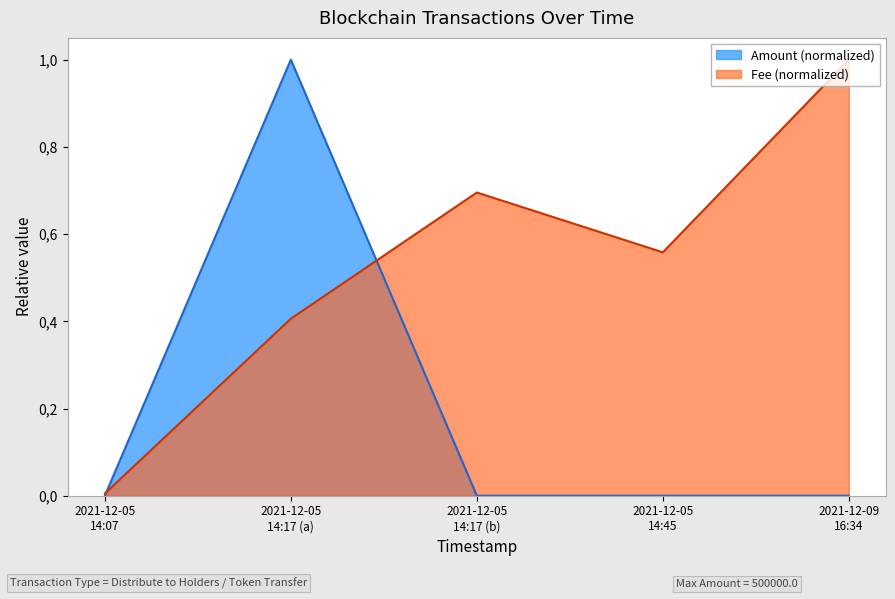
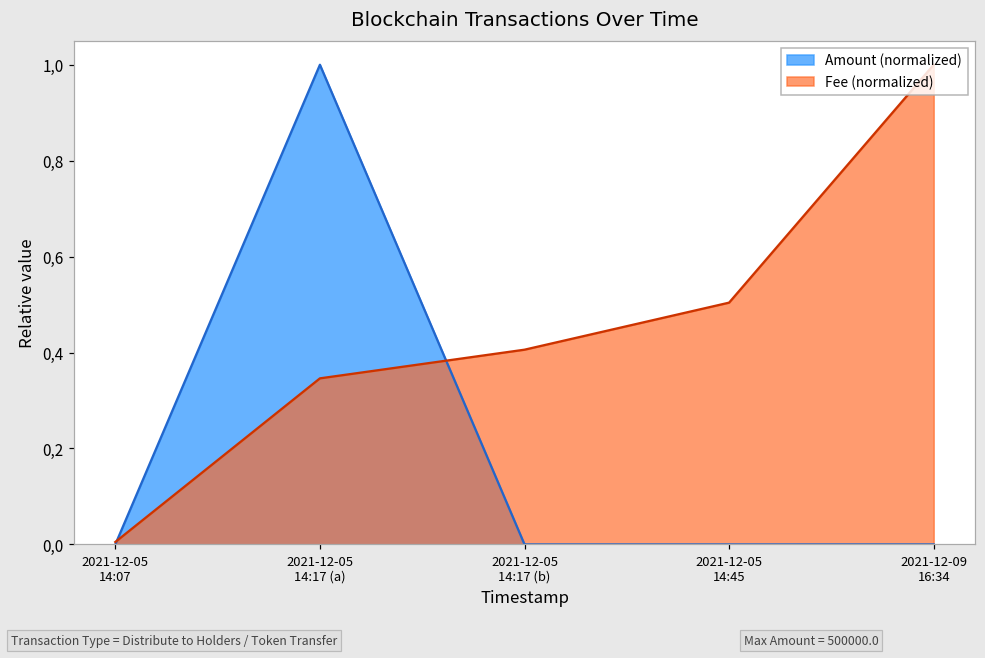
Fee (normalized), 2021-12-05 14:17 (a): 4.1 -> 3.5
Fee (normalized), 2021-12-05 14:17 (b): 7.0 -> 4.1
Fee (normalized), 2021-12-05 14:45: 5.6 -> 5.0
